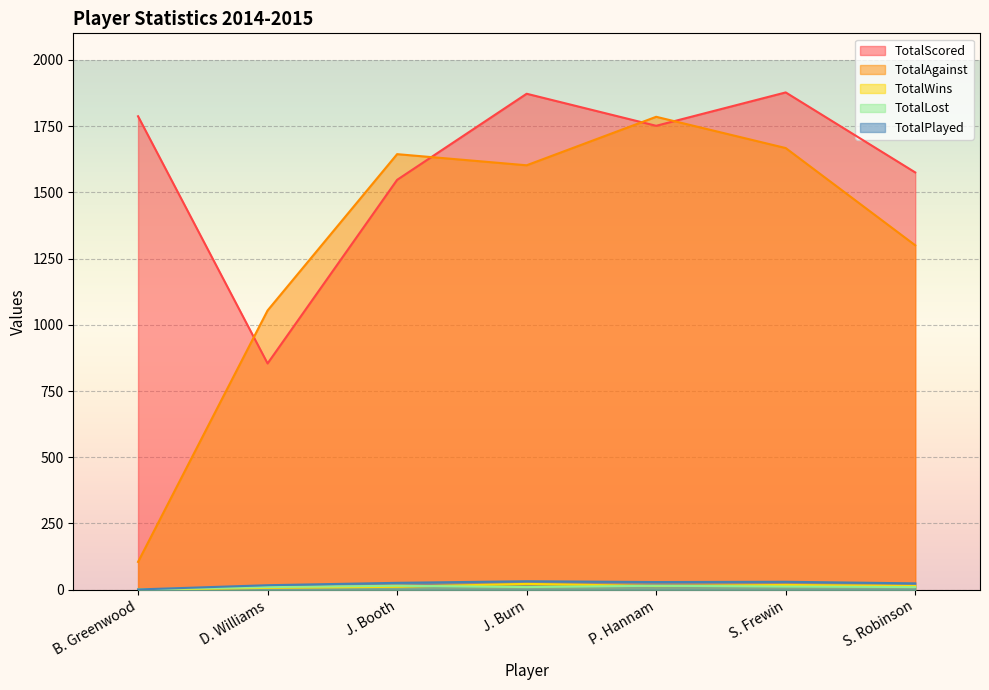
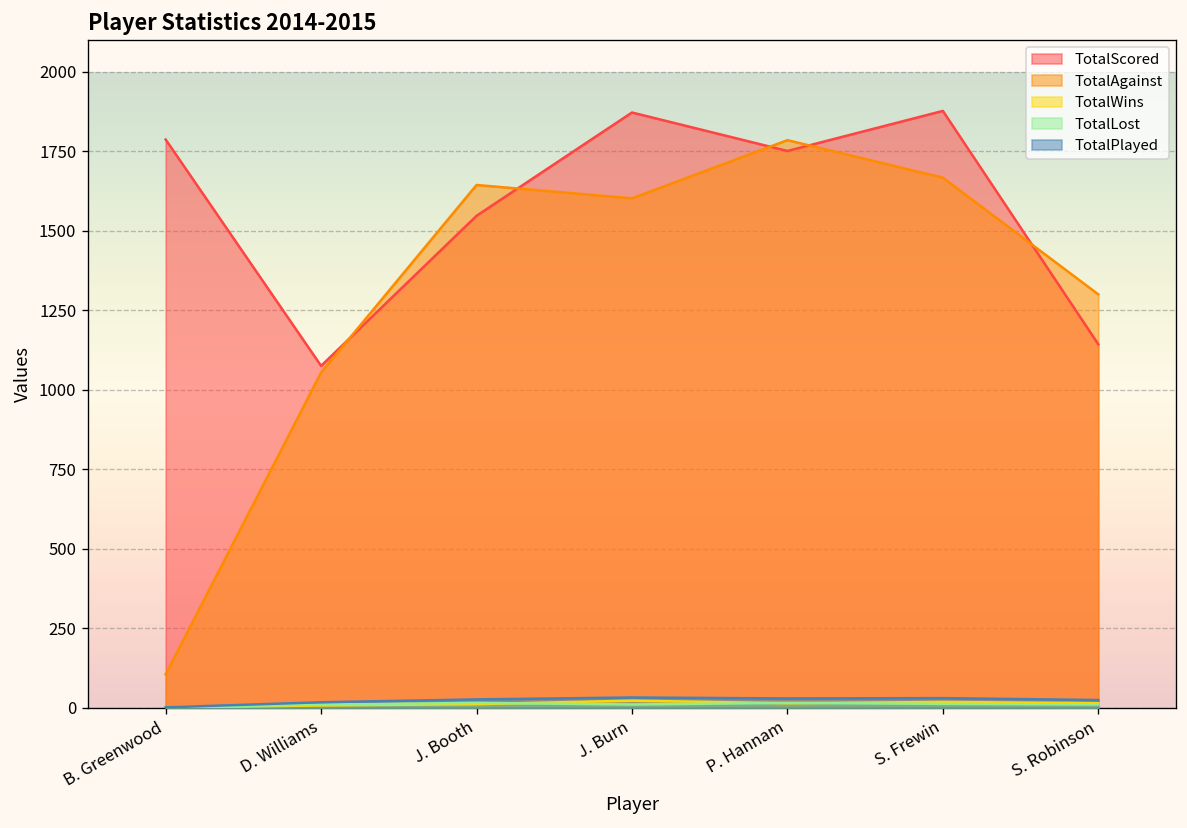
TotalScored, D. Williams: 850 -> 1080
TotalScored, S. Robinson: 1580 -> 1140
